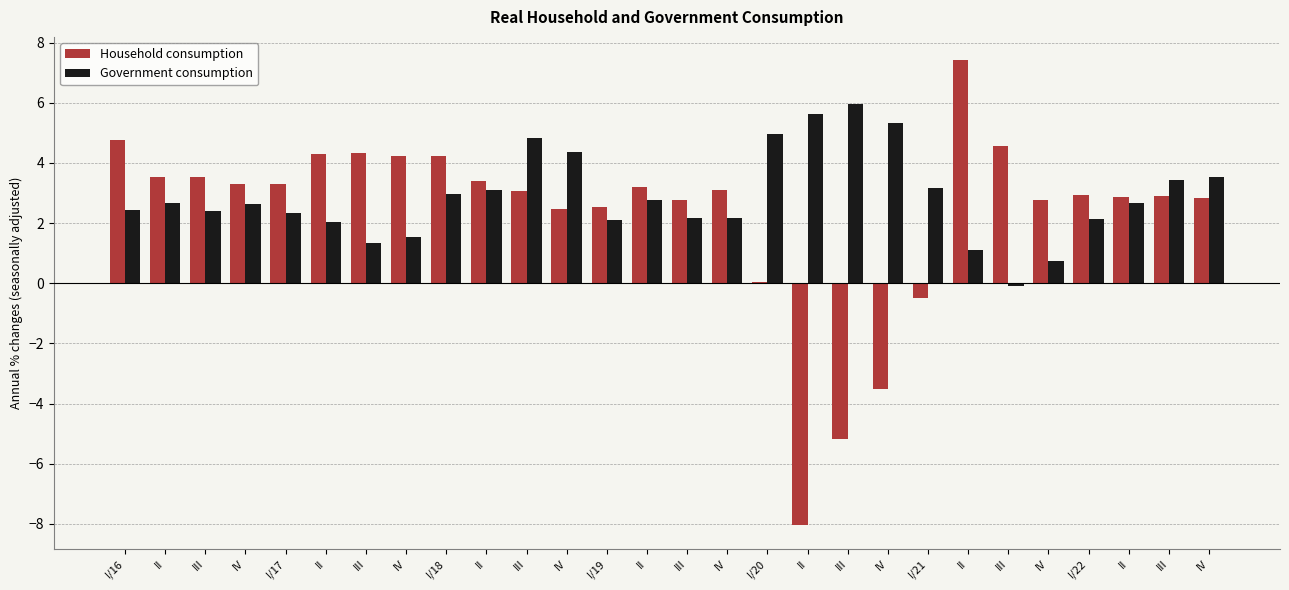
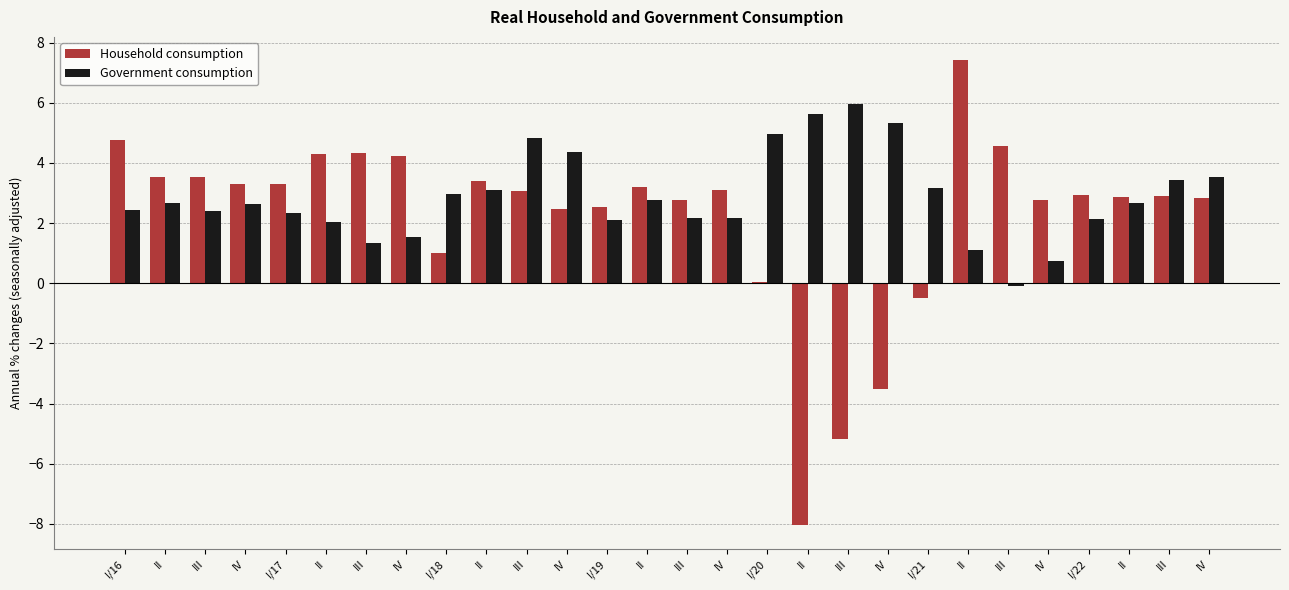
Household consumption, I/18: 4.2 -> 1.0
